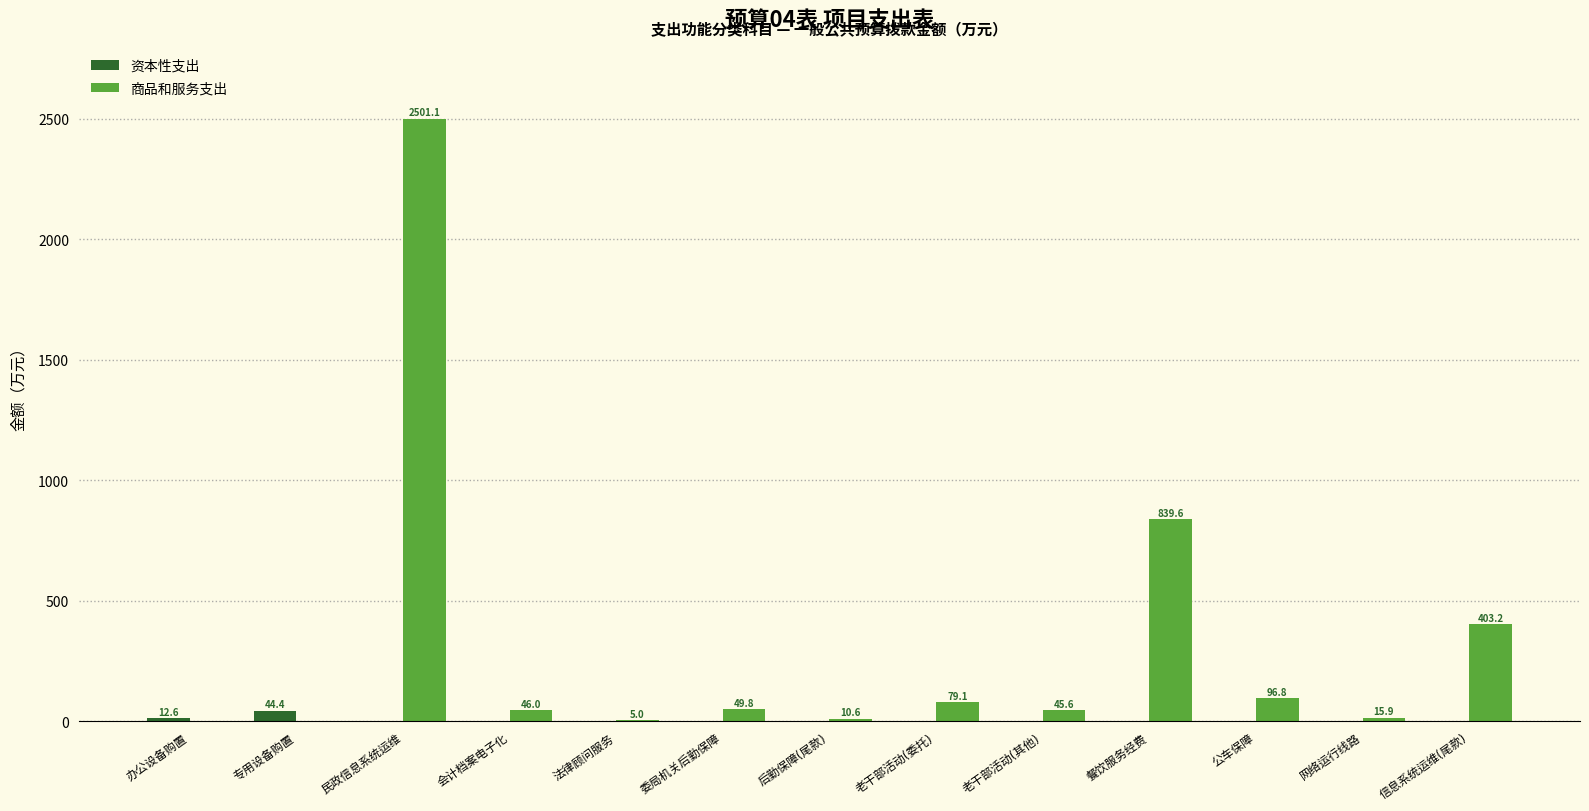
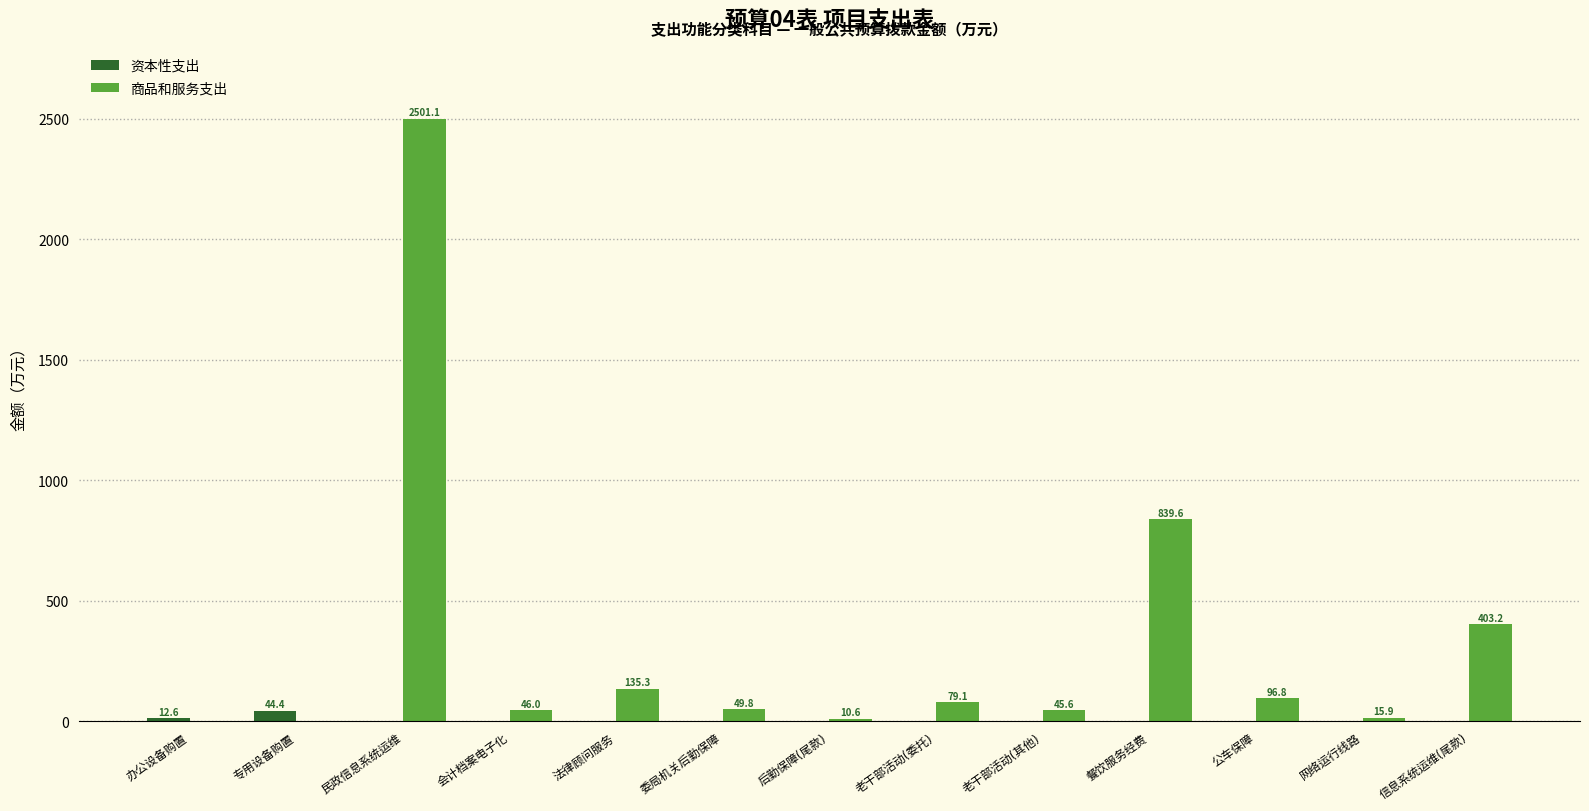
商品和服务支出, 法律顾问服务: 5.0 -> 135.3
